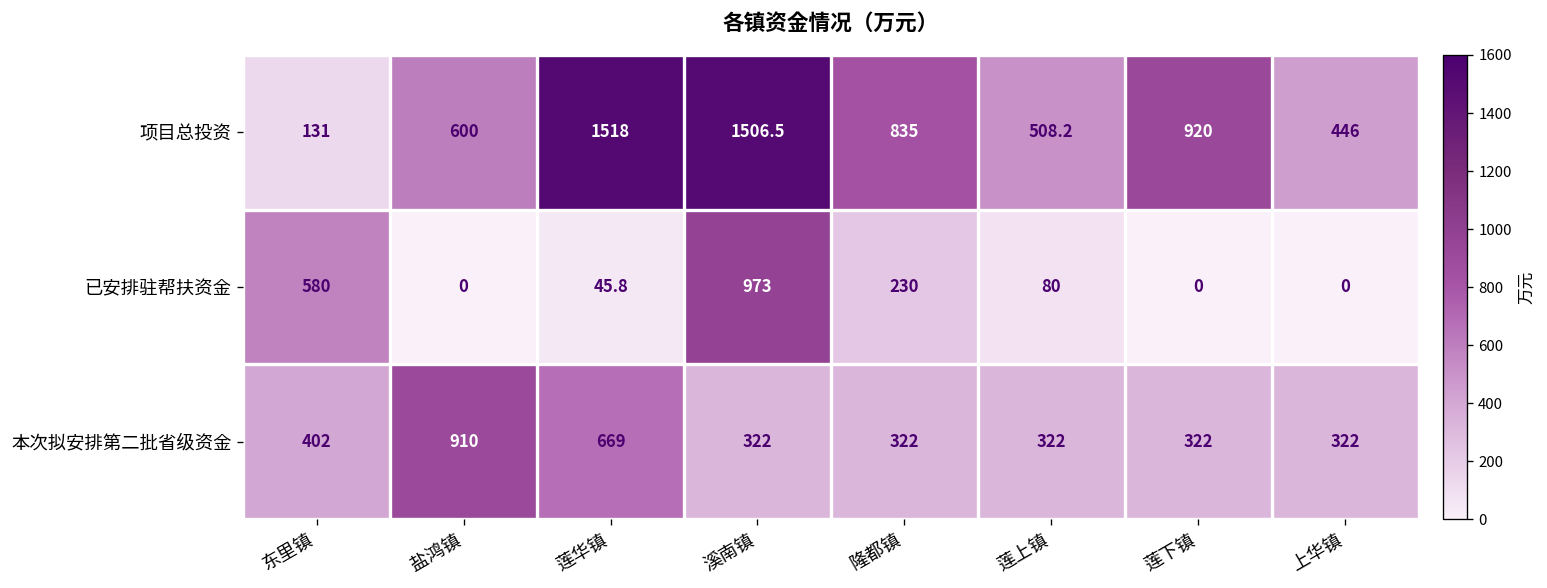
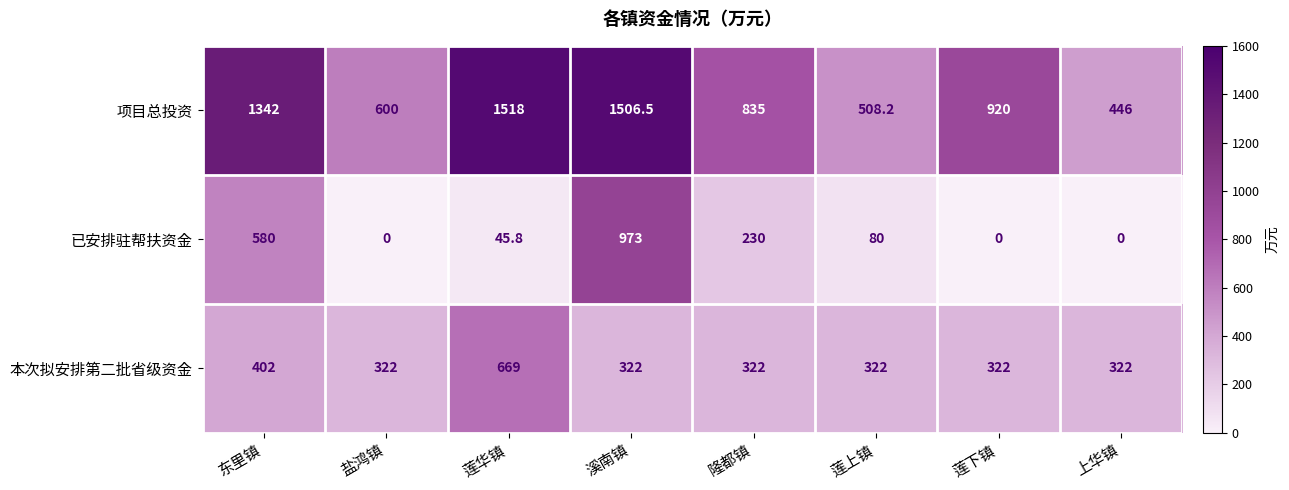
项目总投资, 东里镇: 131 -> 1342
本次拟安排第二批省级资金, 盐鸿镇: 910 -> 322
